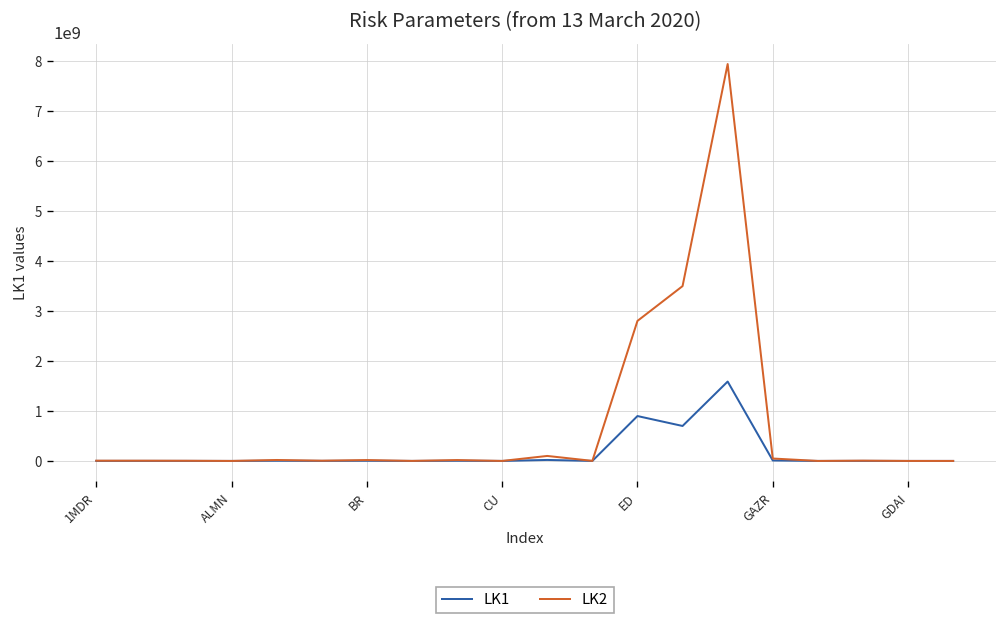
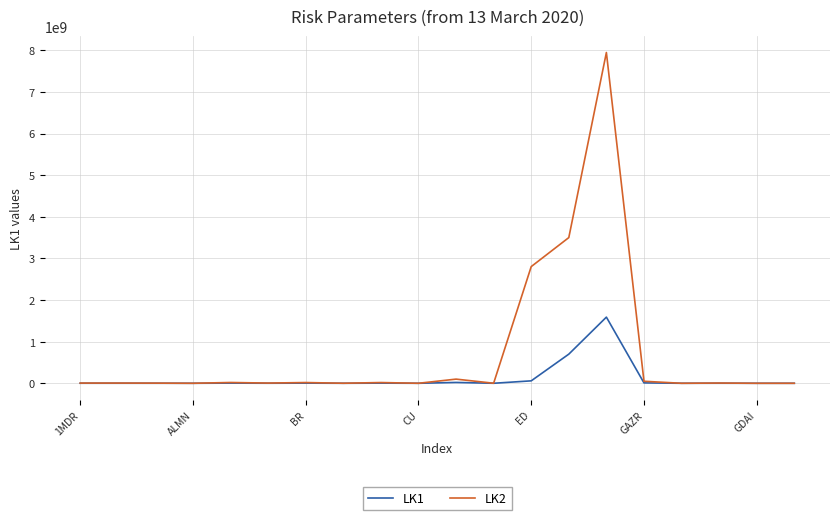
LK1, ED: 900000000 -> 100000000
